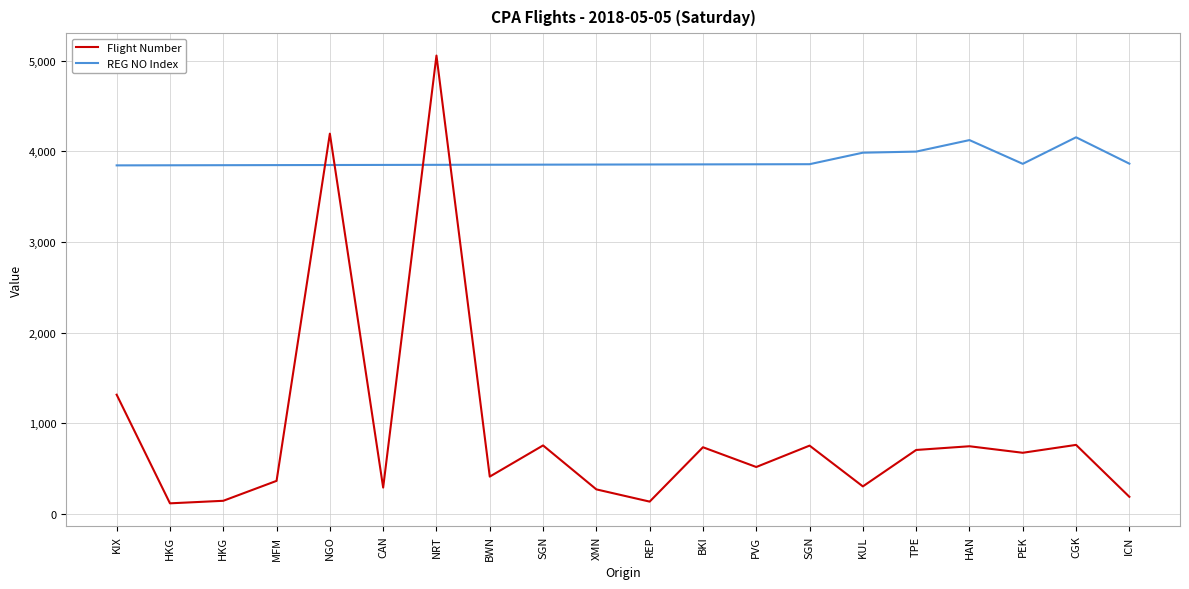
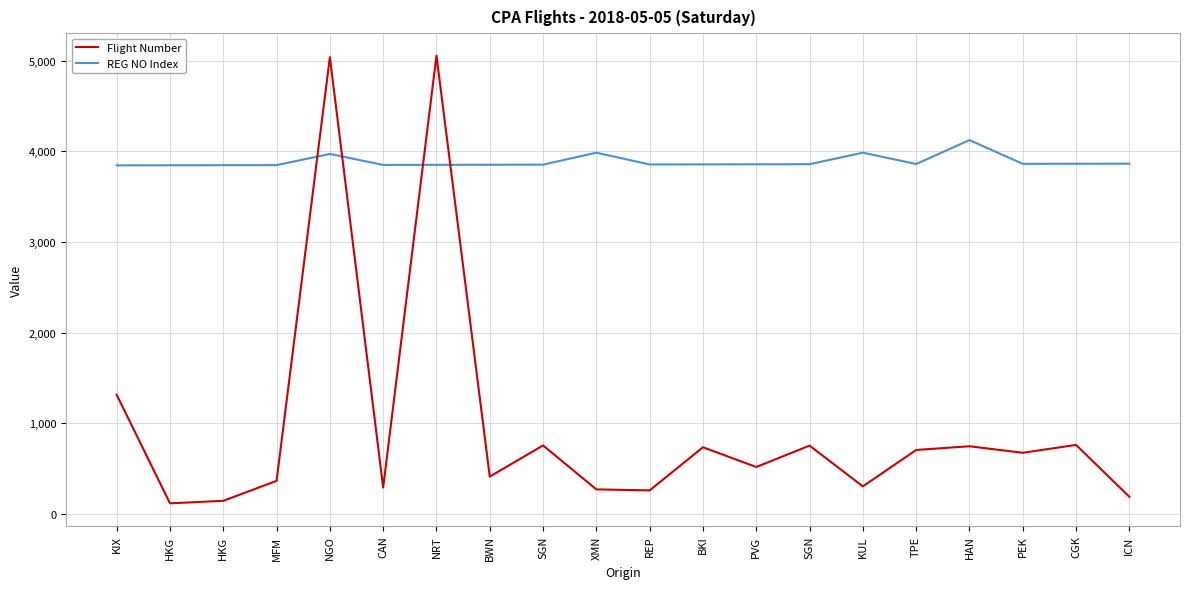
Flight Number, NGO: 4,200 -> 5,000
REG NO Index, NGO: 3,800 -> 4,000
REG NO Index, XMN: 3,900 -> 4,000
Flight Number, REP: 100 -> 300
REG NO Index, TPE: 4,000 -> 3,900
REG NO Index, CGK: 4,200 -> 3,900
